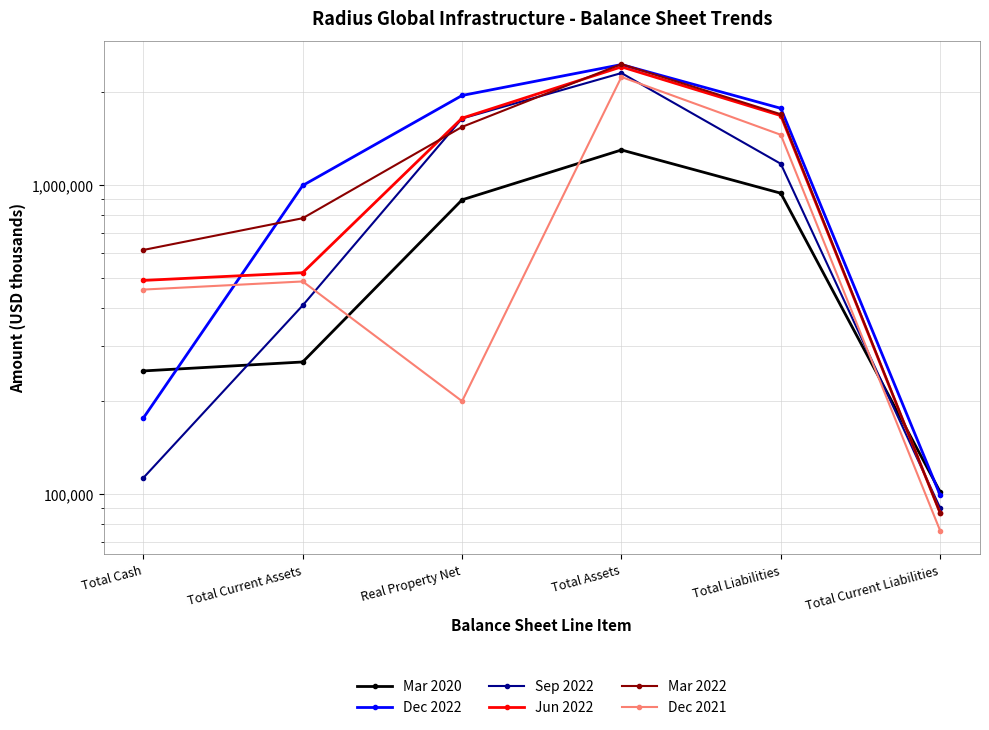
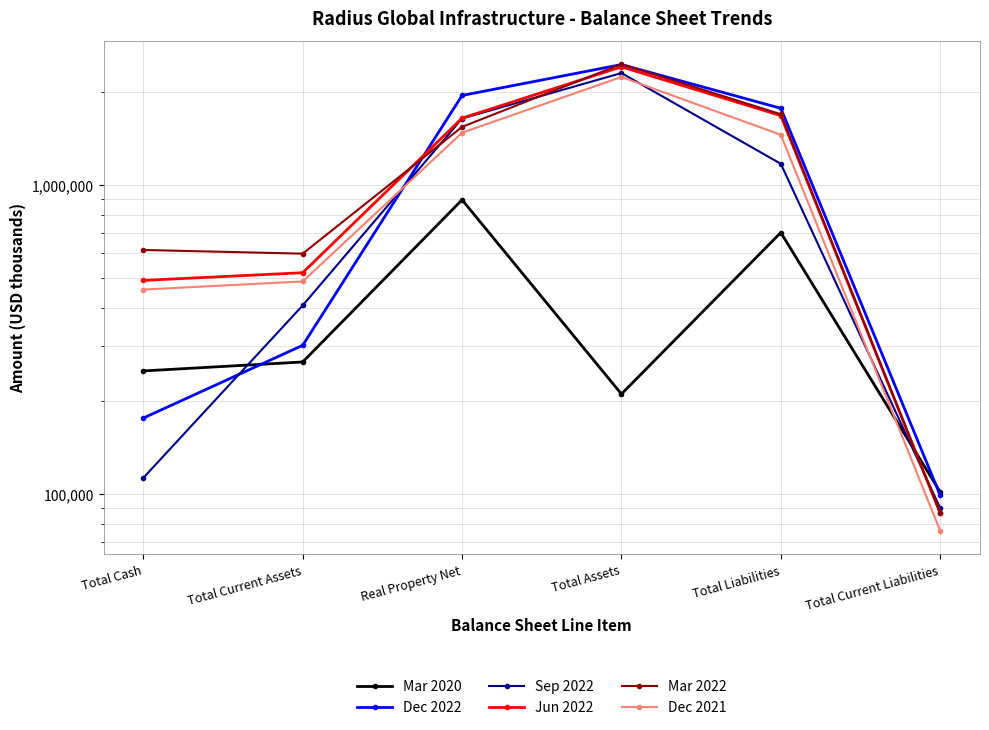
Dec 2022, Total Current Assets: 1,000,000 -> 300,000
Mar 2022, Total Current Assets: 780,000 -> 600,000
Dec 2021, Real Property Net: 200,000 -> 1,500,000
Mar 2020, Total Assets: 1,300,000 -> 210,000
Mar 2020, Total Liabilities: 940,000 -> 700,000
